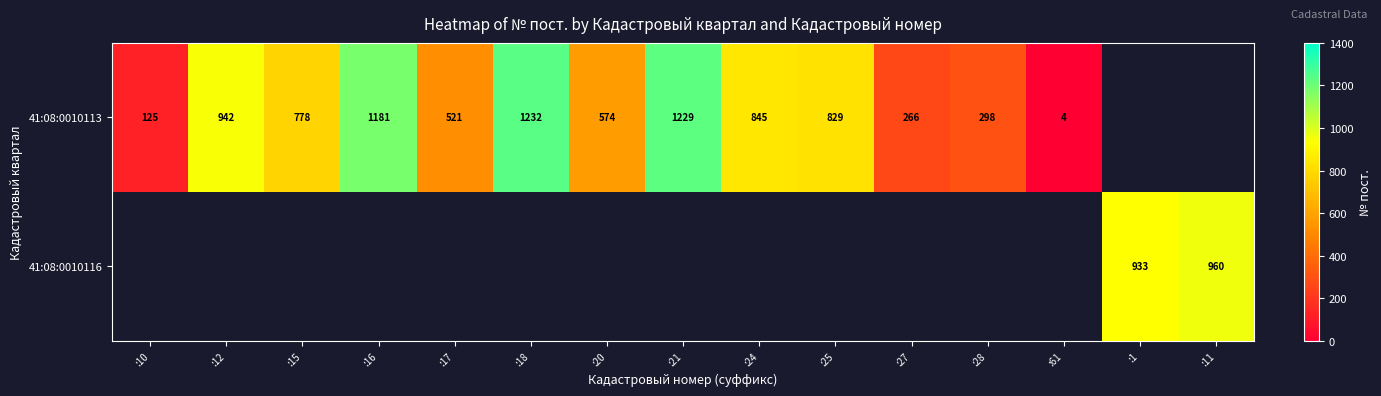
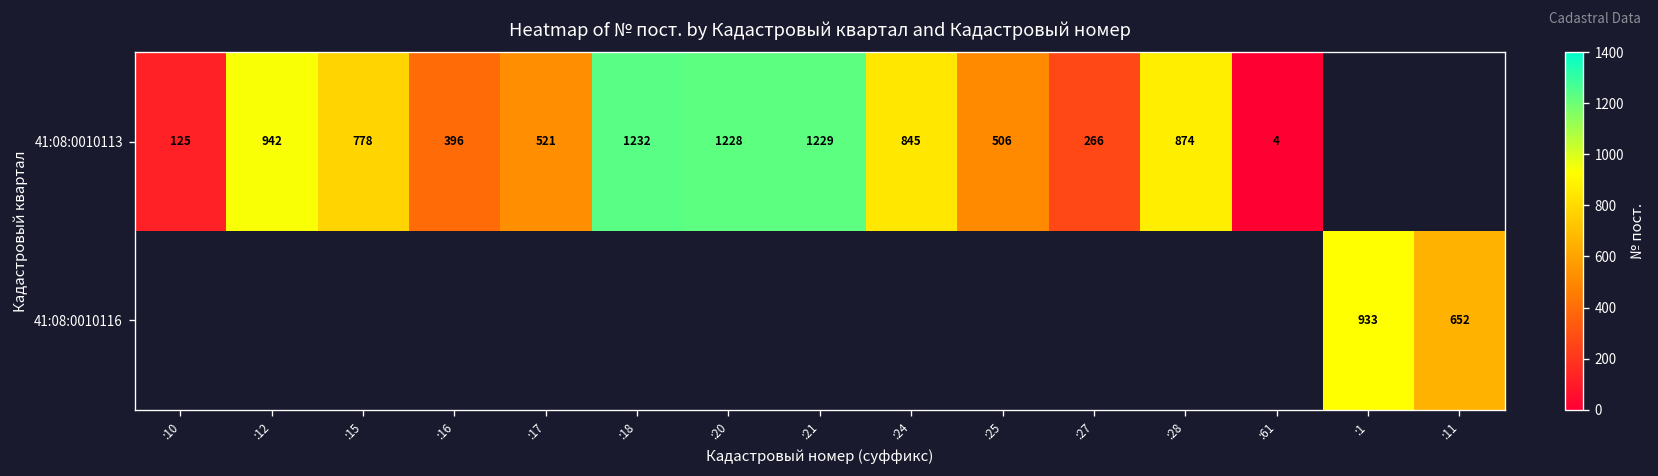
41:08:0010113, :16: 1181 -> 396
41:08:0010113, :20: 574 -> 1228
41:08:0010113, :25: 829 -> 506
41:08:0010113, :28: 298 -> 874
41:08:0010116, :11: 960 -> 652
